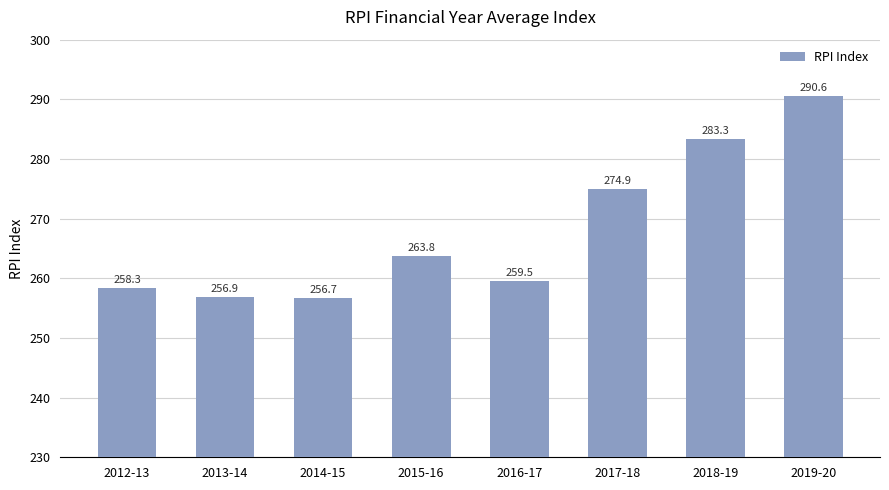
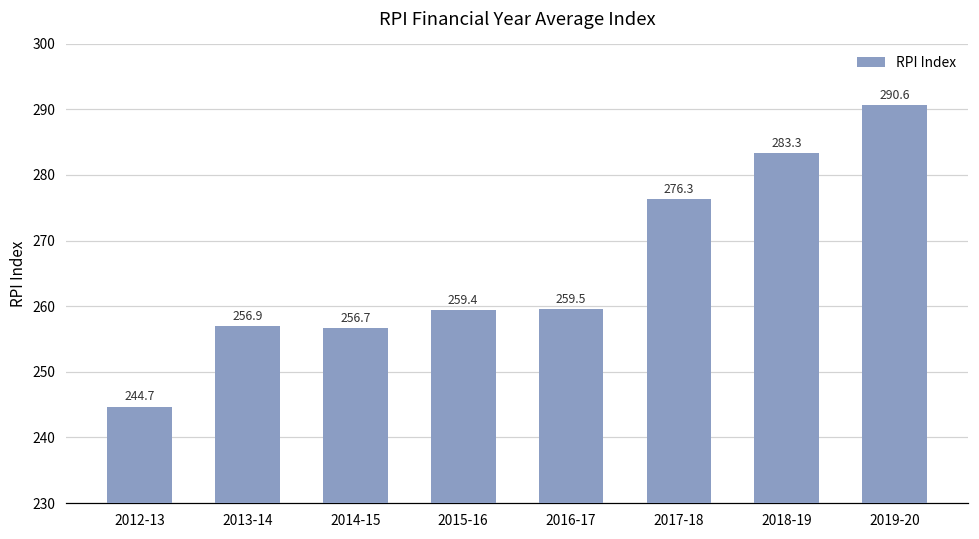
2012-13: 258.3 -> 244.7
2015-16: 263.8 -> 259.4
2017-18: 274.9 -> 276.3
